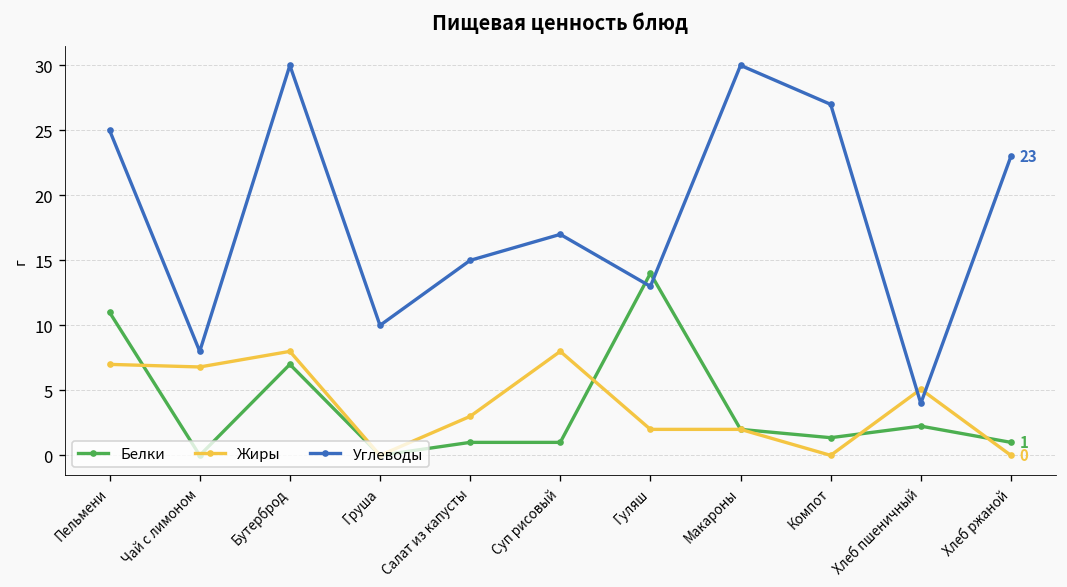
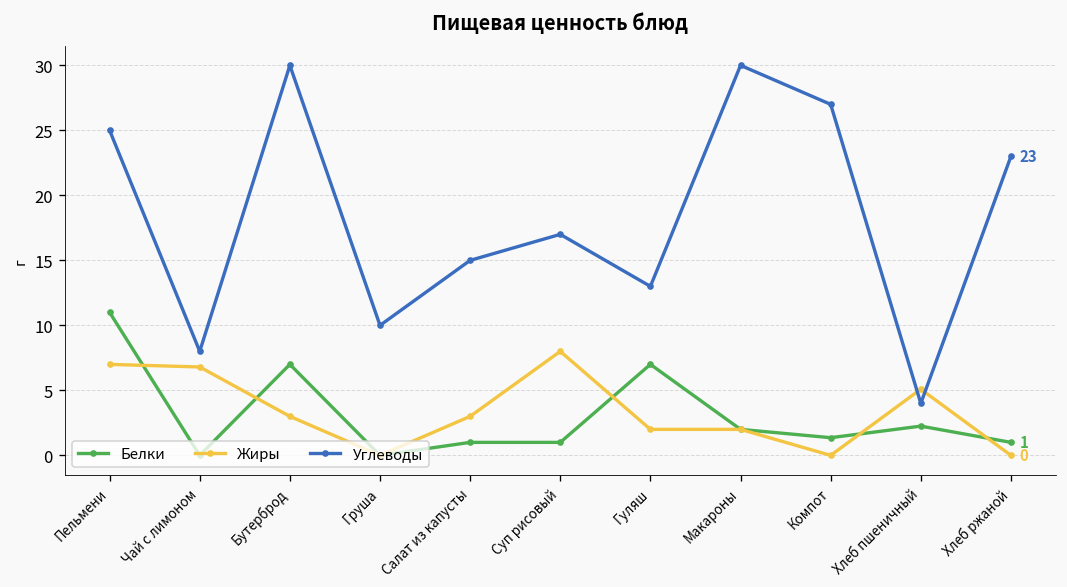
Жиры, Бутерброд: 8 -> 3
Белки, Гуляш: 14 -> 7
